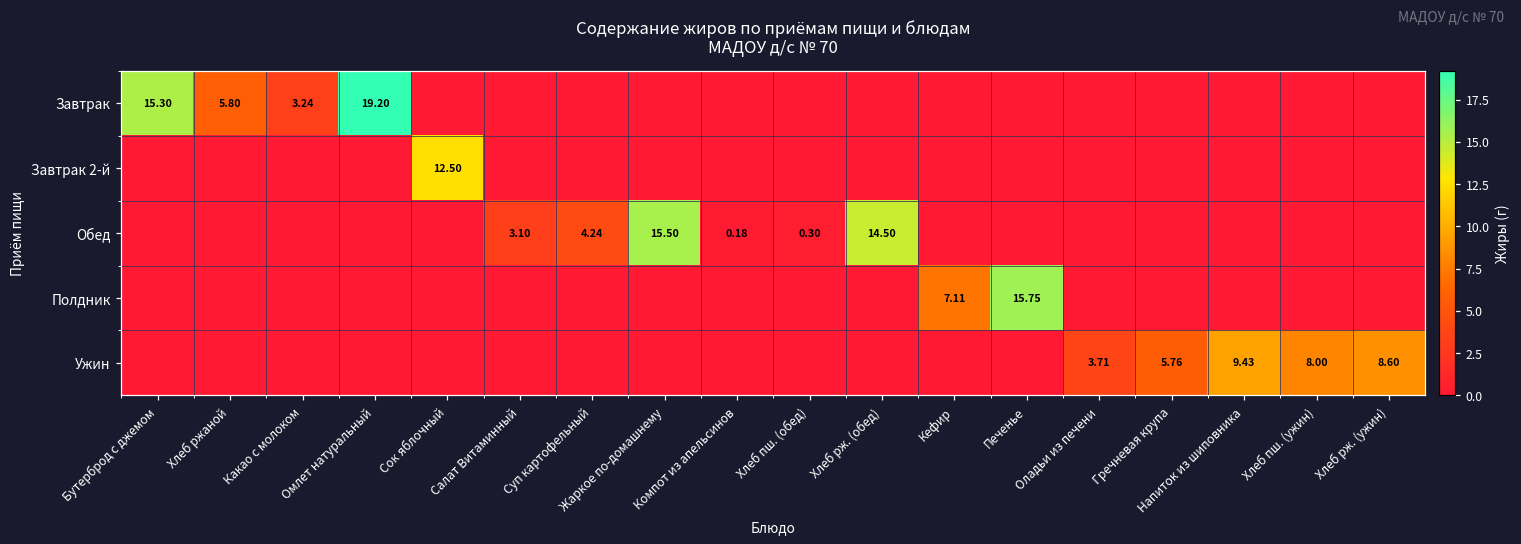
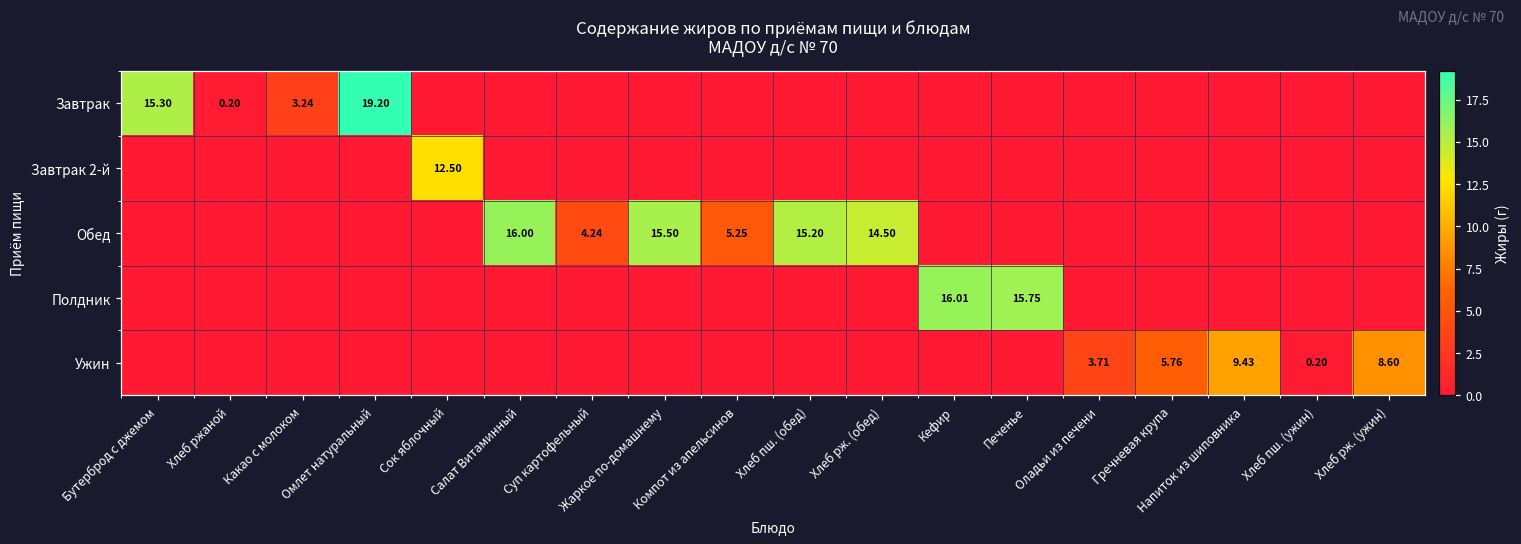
Завтрак, Хлеб ржаной: 5.80 -> 0.20
Обед, Салат Витаминный: 3.10 -> 16.00
Обед, Компот из апельсинов: 0.18 -> 5.25
Обед, Хлеб пш. (обед): 0.30 -> 15.20
Полдник, Кефир: 7.11 -> 16.01
Ужин, Хлеб пш. (ужин): 8.00 -> 0.20
